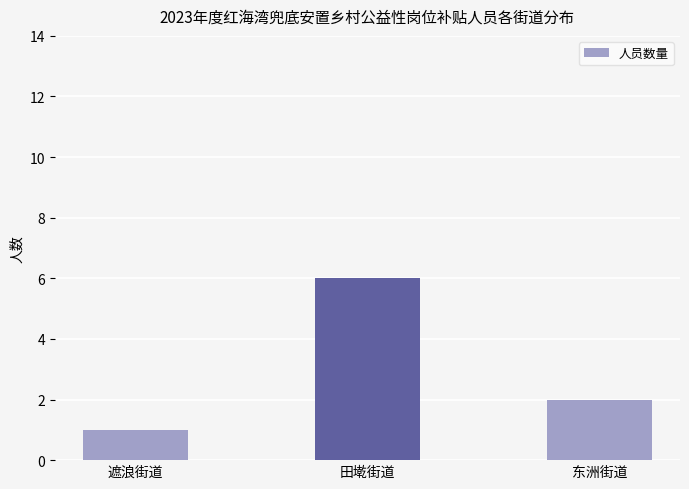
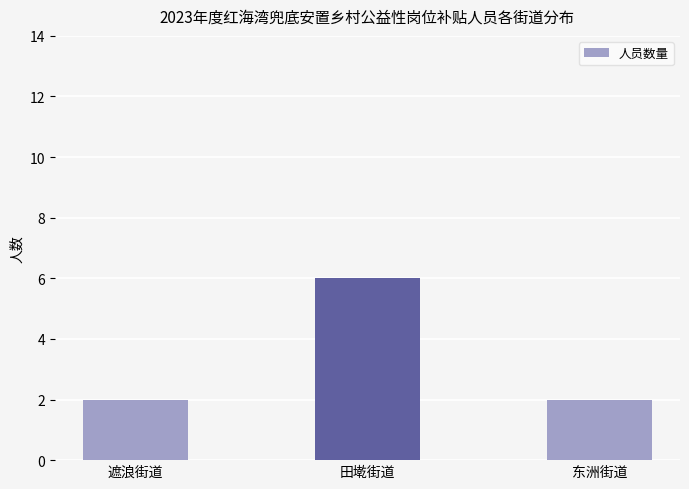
遮浪街道: 1 -> 2
